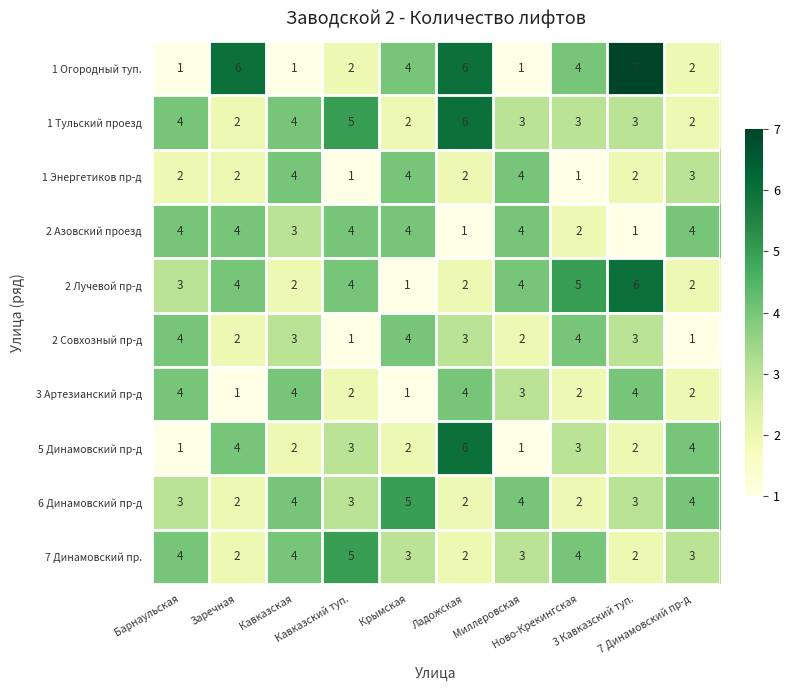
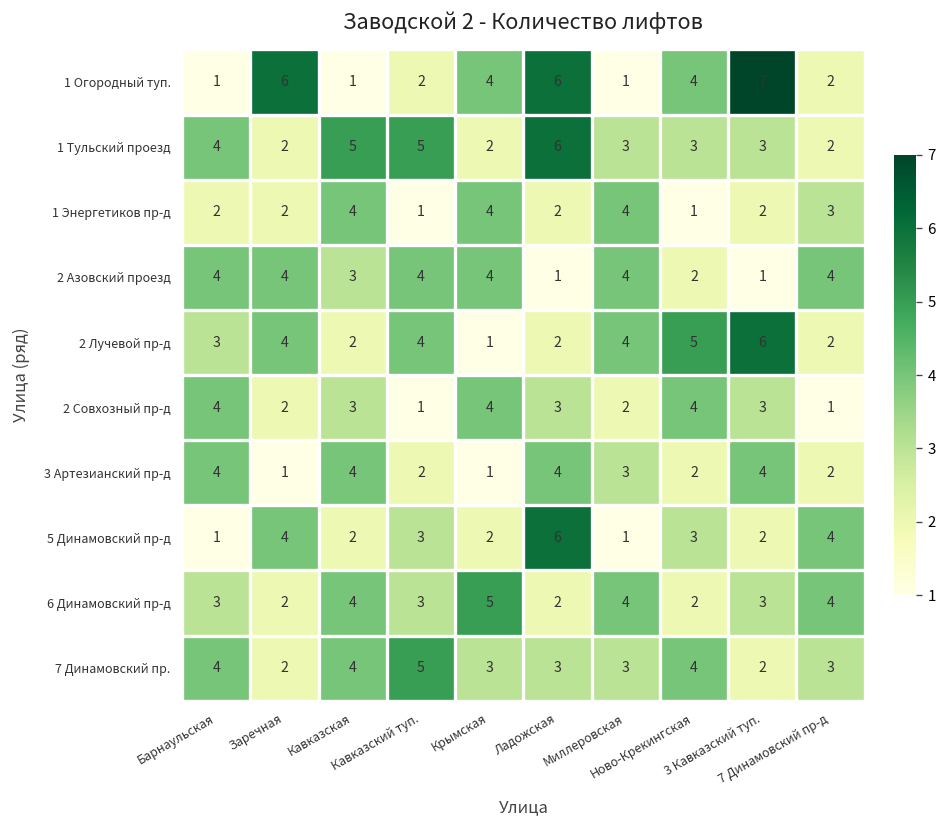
1 Тульский проезд, Кавказская: 4 -> 5
7 Динамовский пр., Ладожская: 2 -> 3
